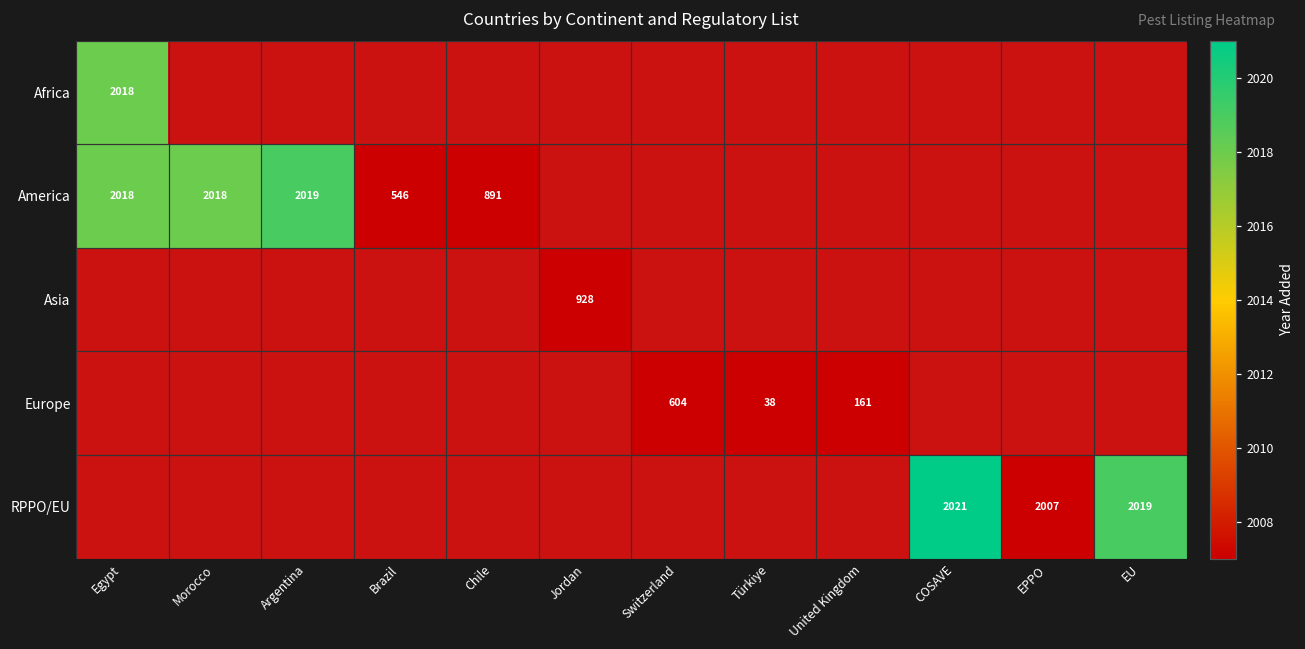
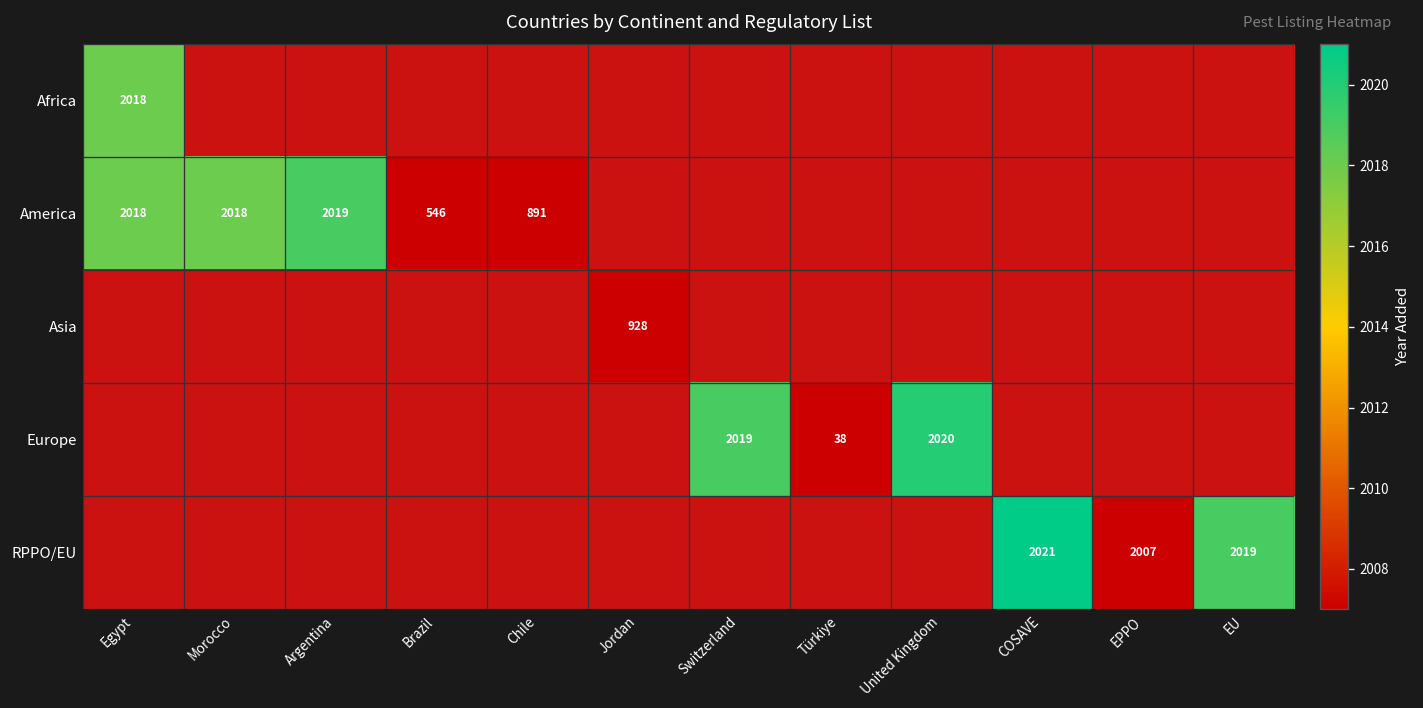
Europe, Switzerland: 604 -> 2019
Europe, United Kingdom: 161 -> 2020
